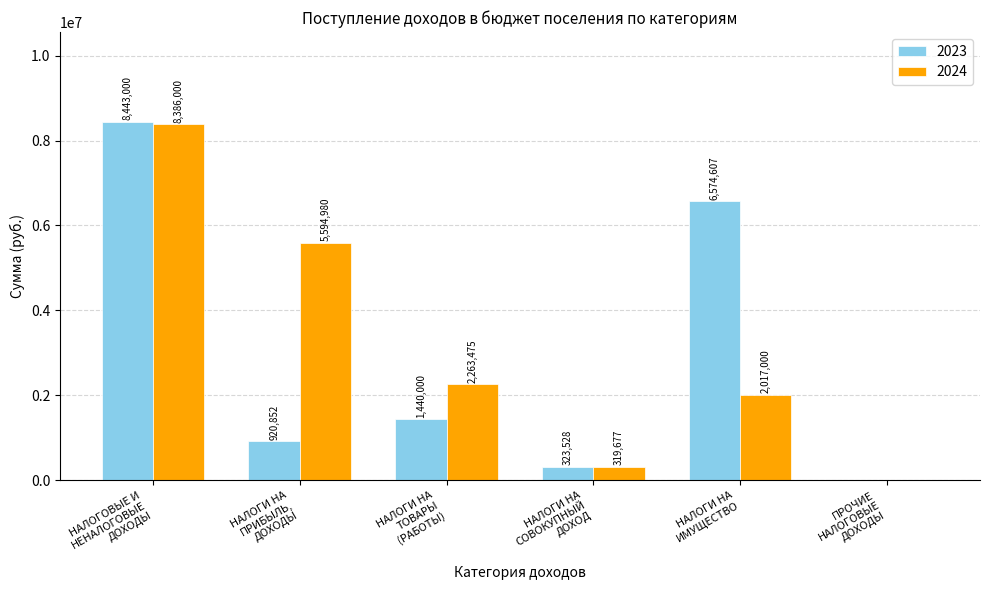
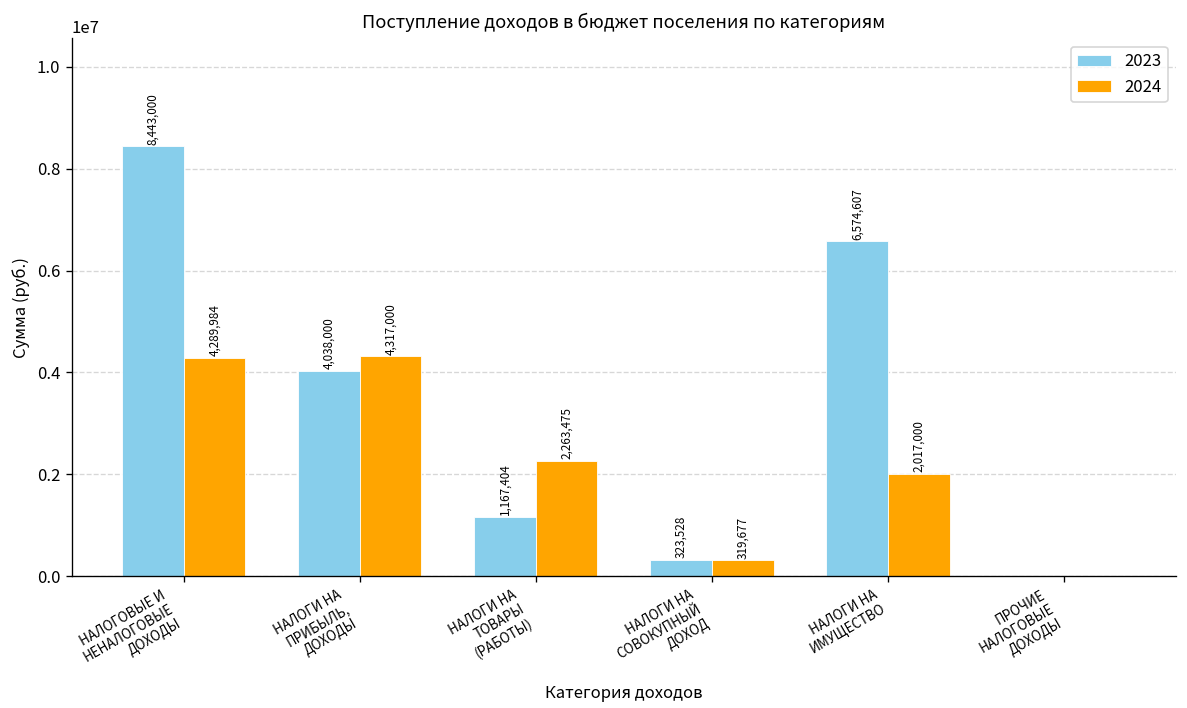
2024, НАЛОГОВЫЕ И НЕНАЛОГОВЫЕ ДОХОДЫ: 8,386,000 -> 4,289,984
2023, НАЛОГИ НА ПРИБЫЛЬ, ДОХОДЫ: 920,852 -> 4,038,000
2024, НАЛОГИ НА ПРИБЫЛЬ, ДОХОДЫ: 5,594,980 -> 4,317,000
2023, НАЛОГИ НА ТОВАРЫ (РАБОТЫ): 1,440,000 -> 1,167,404
